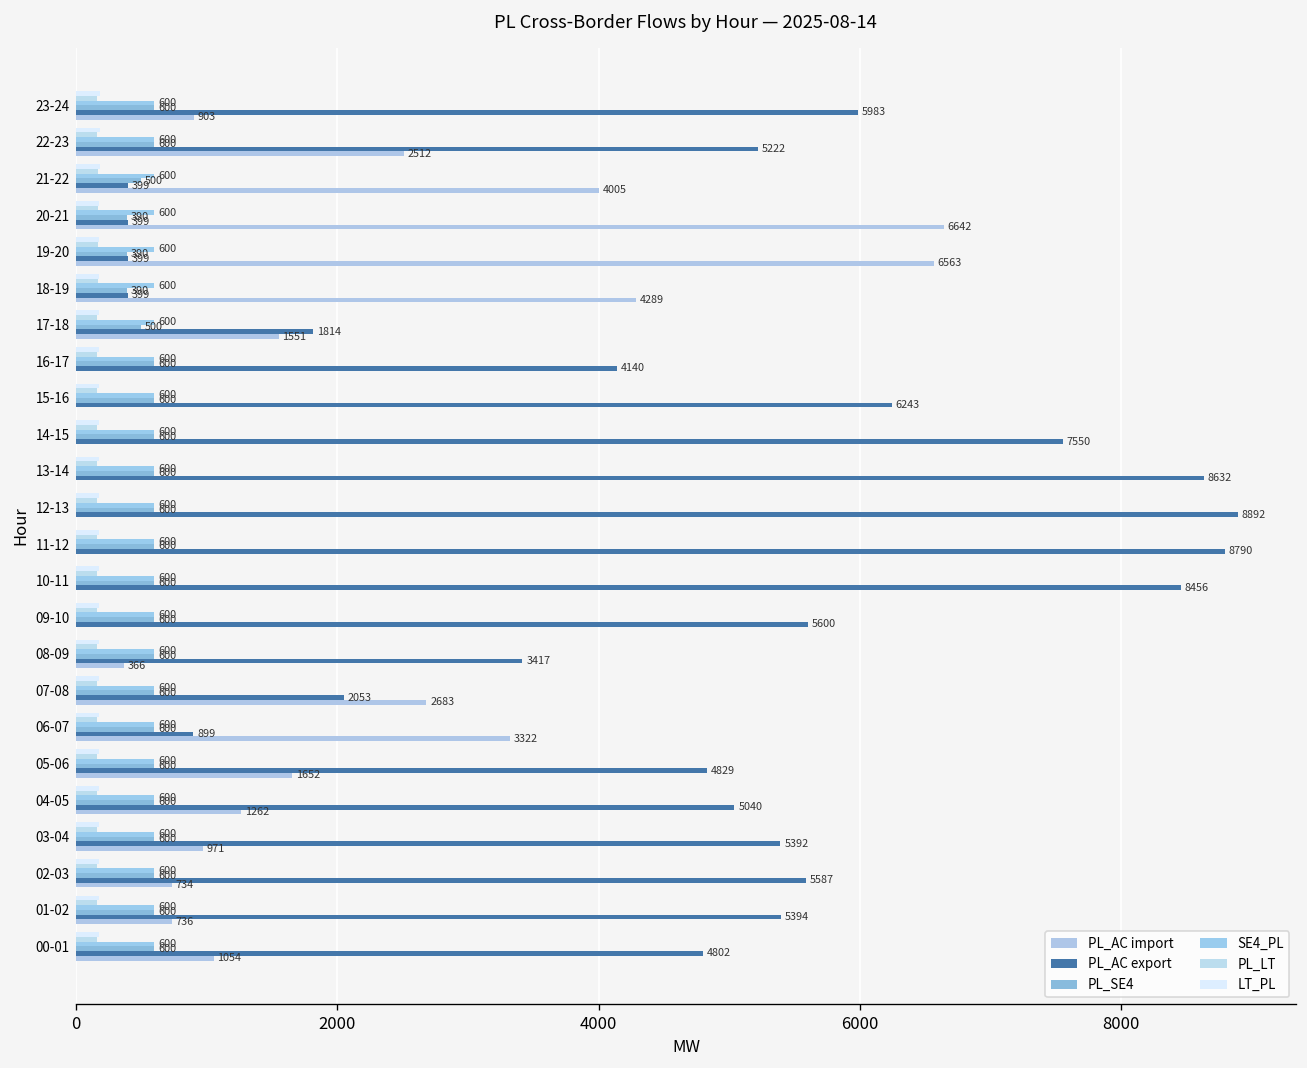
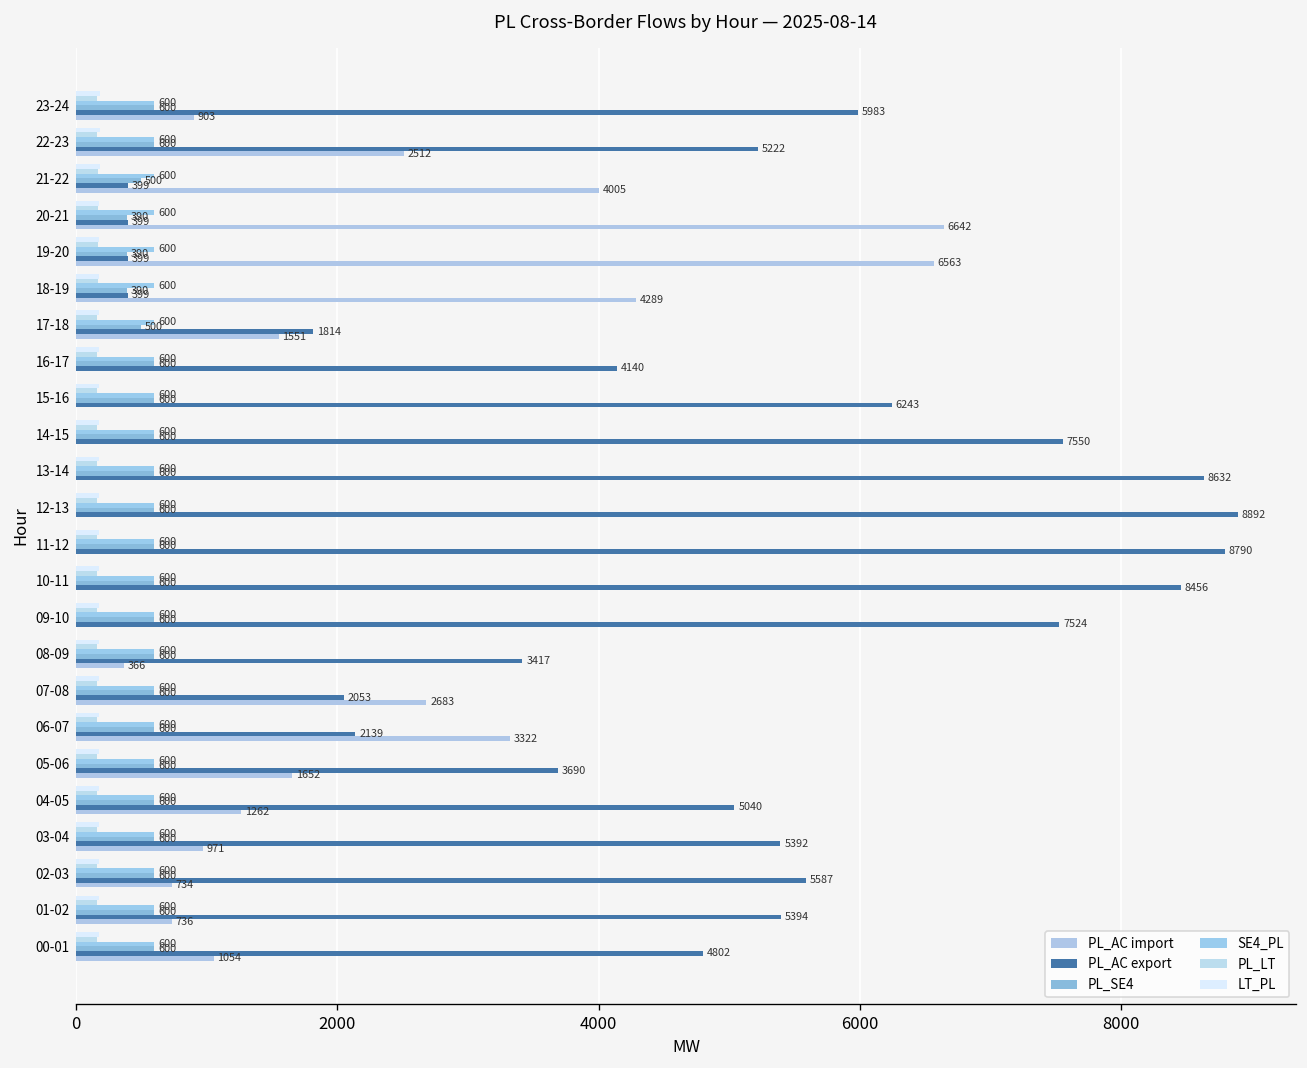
PL_AC export, 09-10: 5600 -> 7524
PL_AC export, 06-07: 899 -> 2139
PL_AC export, 05-06: 4829 -> 3690
